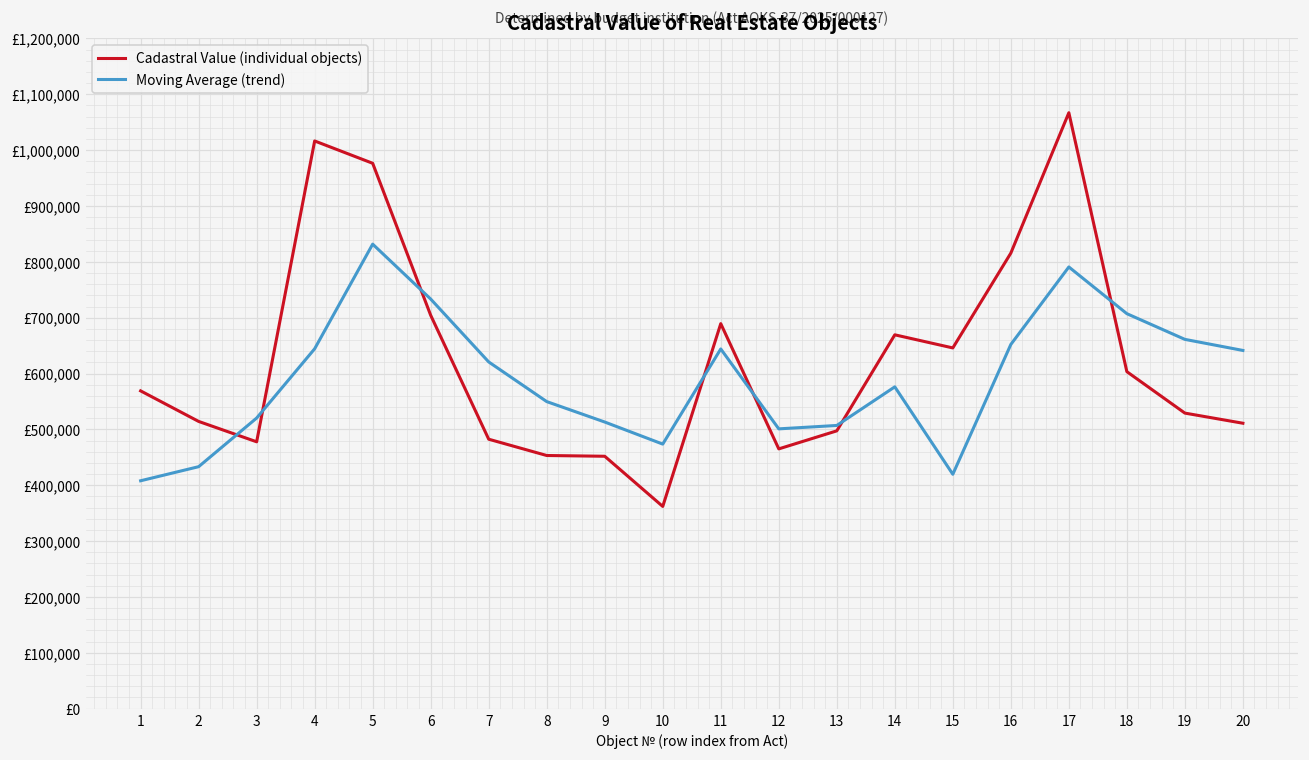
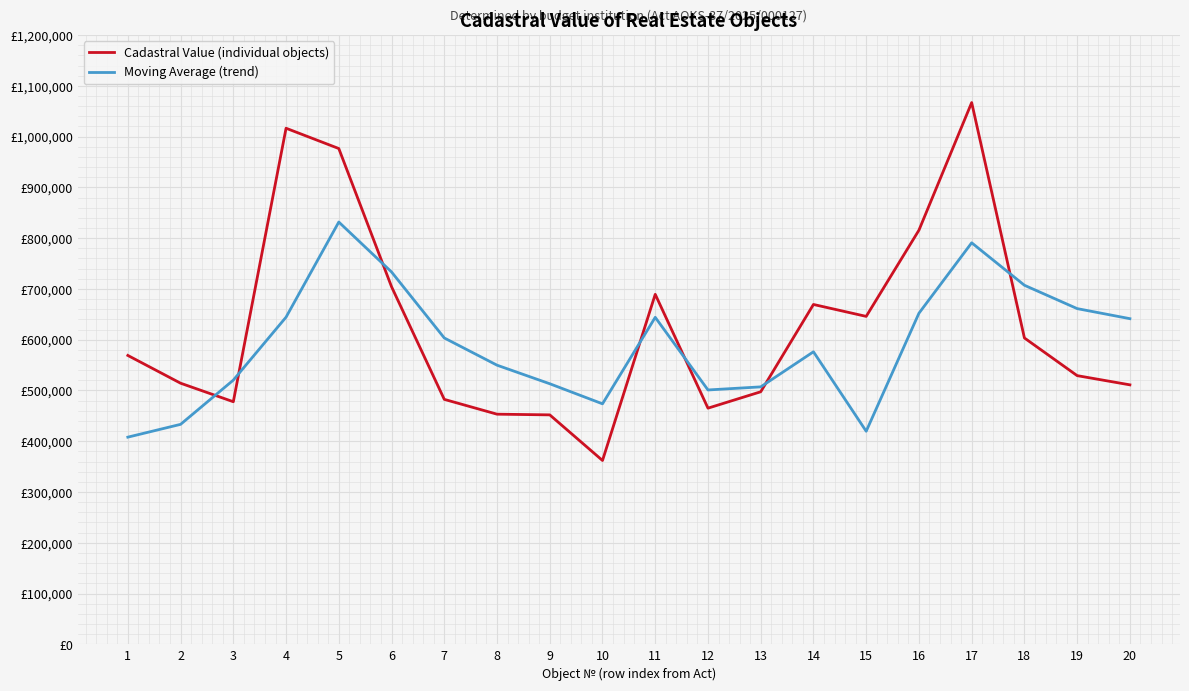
Moving Average (trend), 7: £620,000 -> £600,000
